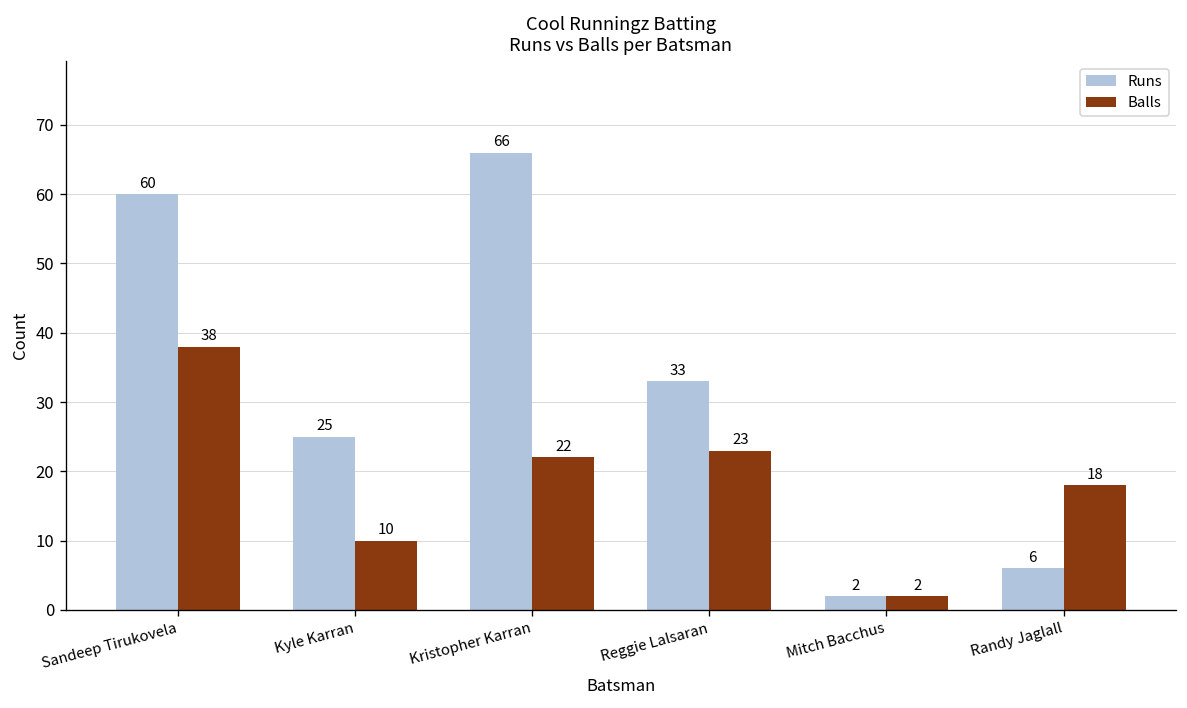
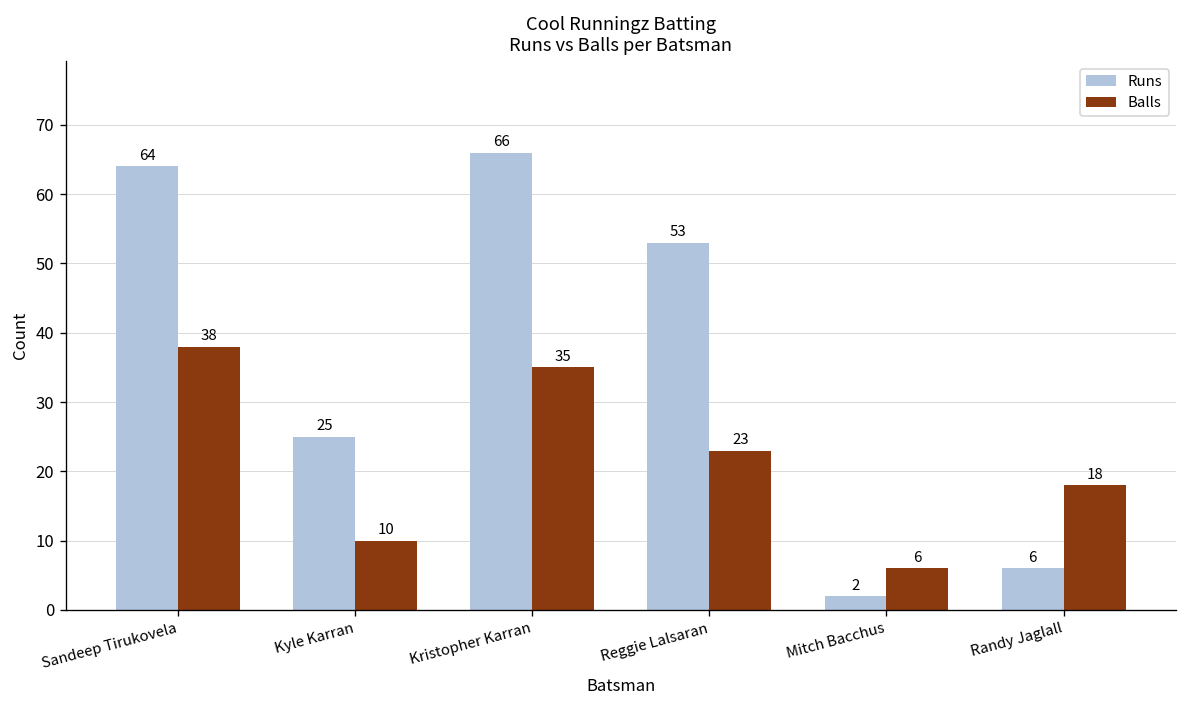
Runs, Sandeep Tirukovela: 60 -> 64
Balls, Kristopher Karran: 22 -> 35
Runs, Reggie Lalsaran: 33 -> 53
Balls, Mitch Bacchus: 2 -> 6
